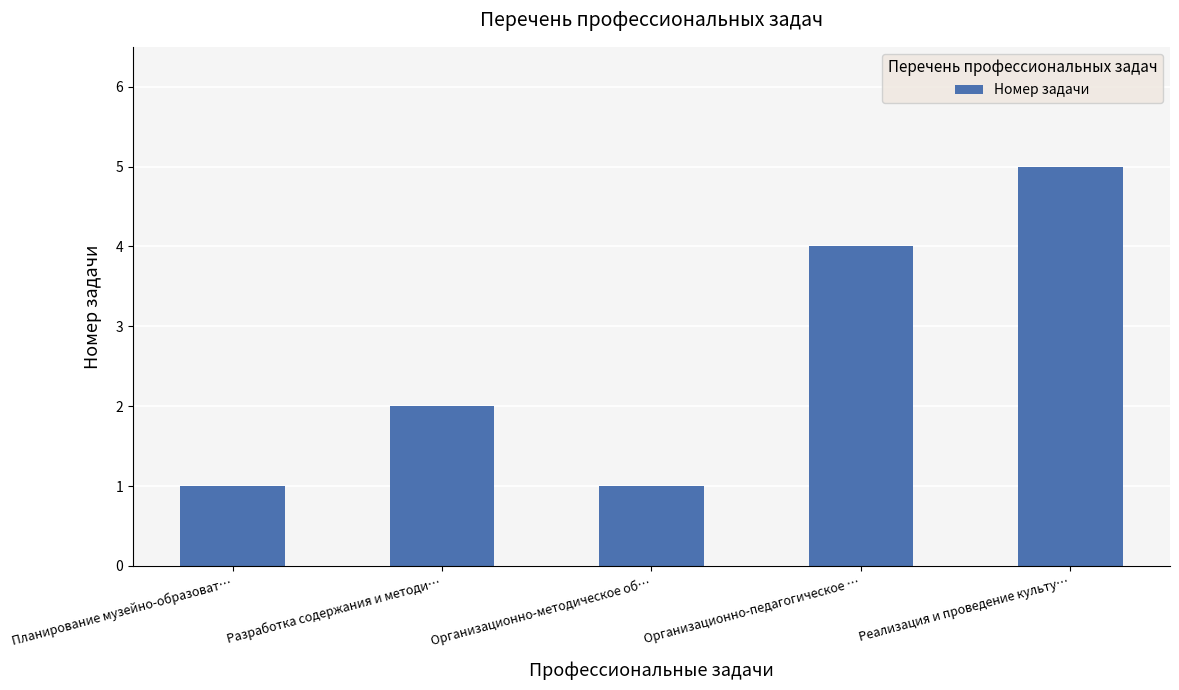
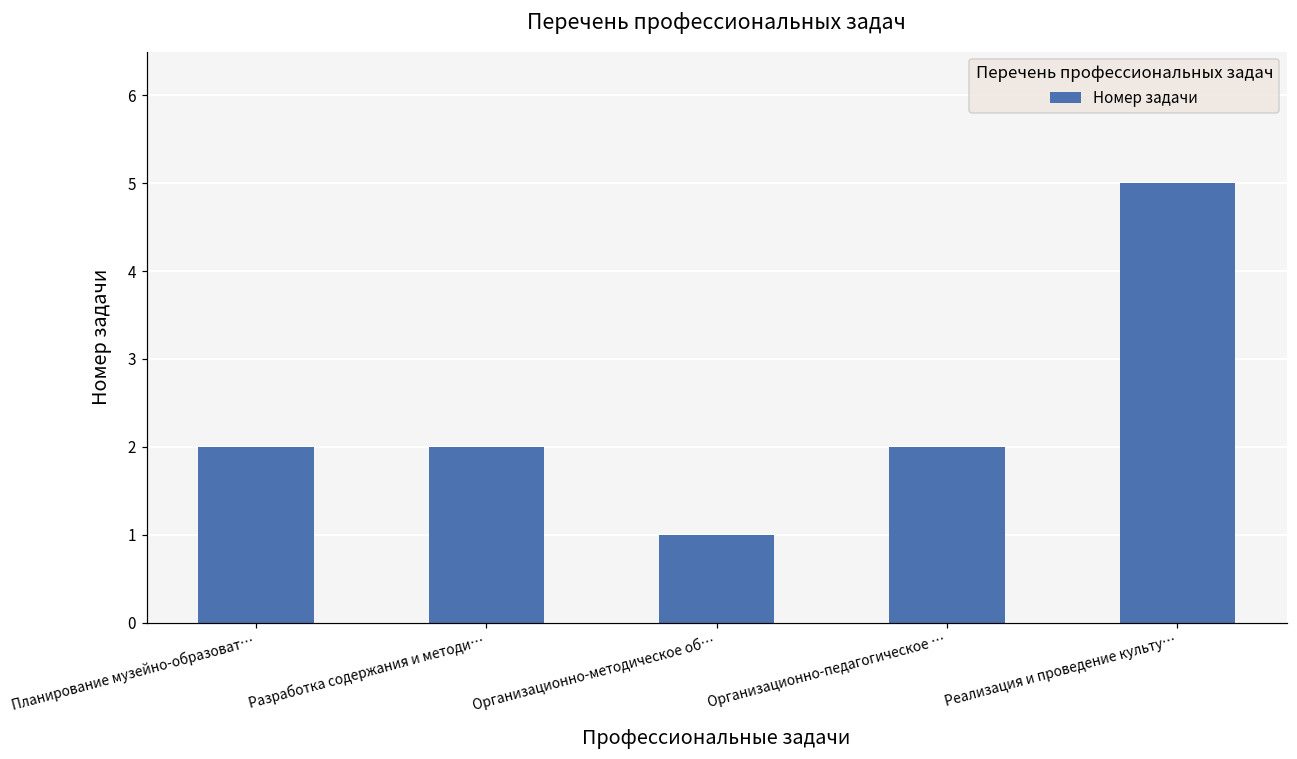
Планирование музейно-образоват…: 1 -> 2
Организационно-педагогическое …: 4 -> 2
